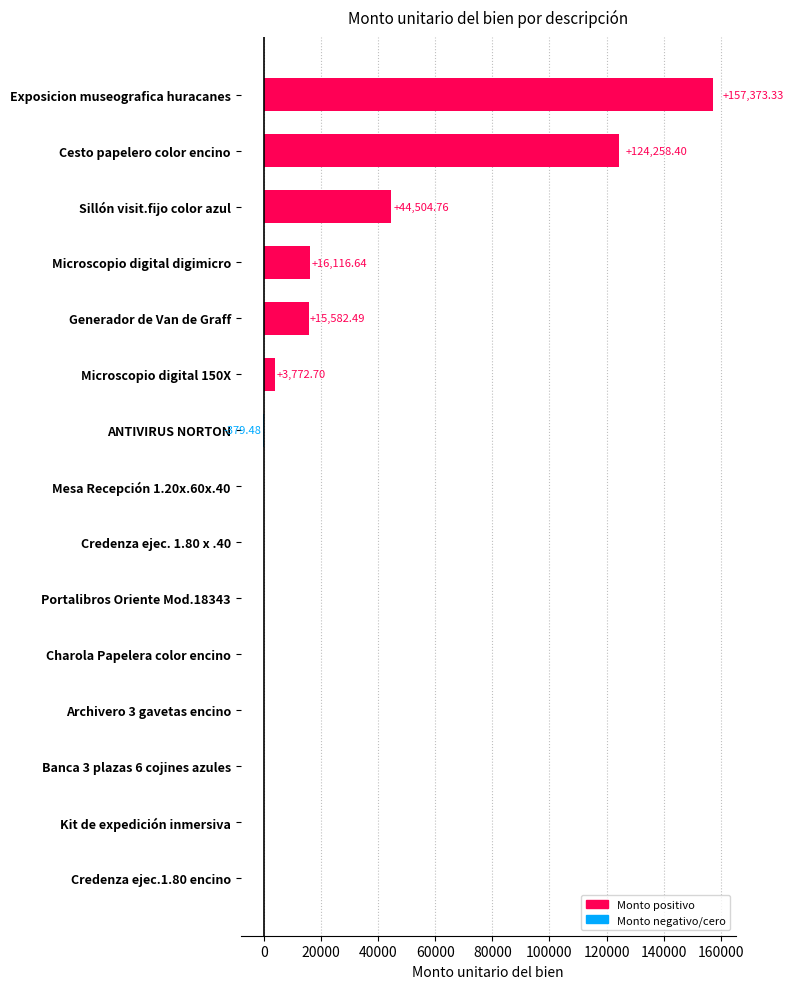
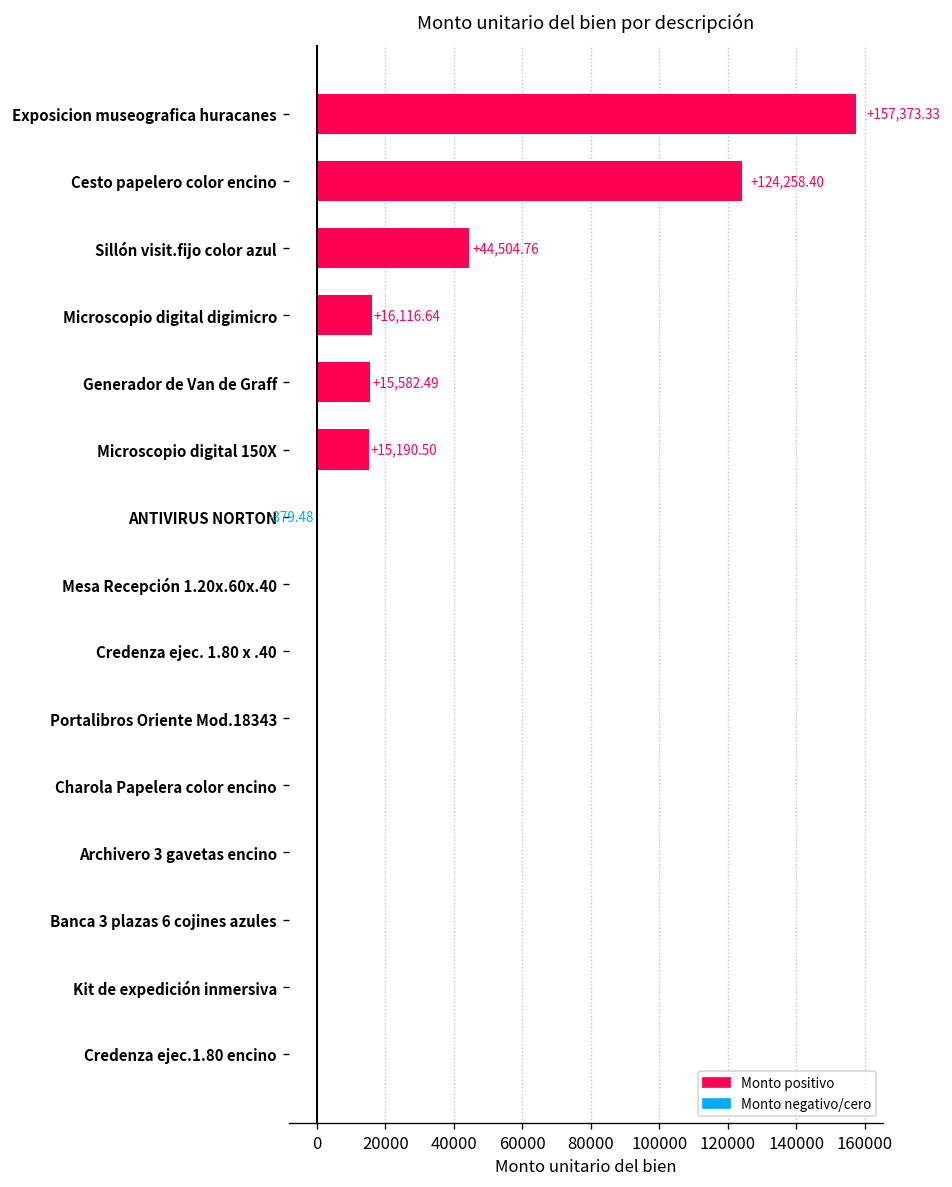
Microscopio digital 150X: +3,772.70 -> +15,190.50
